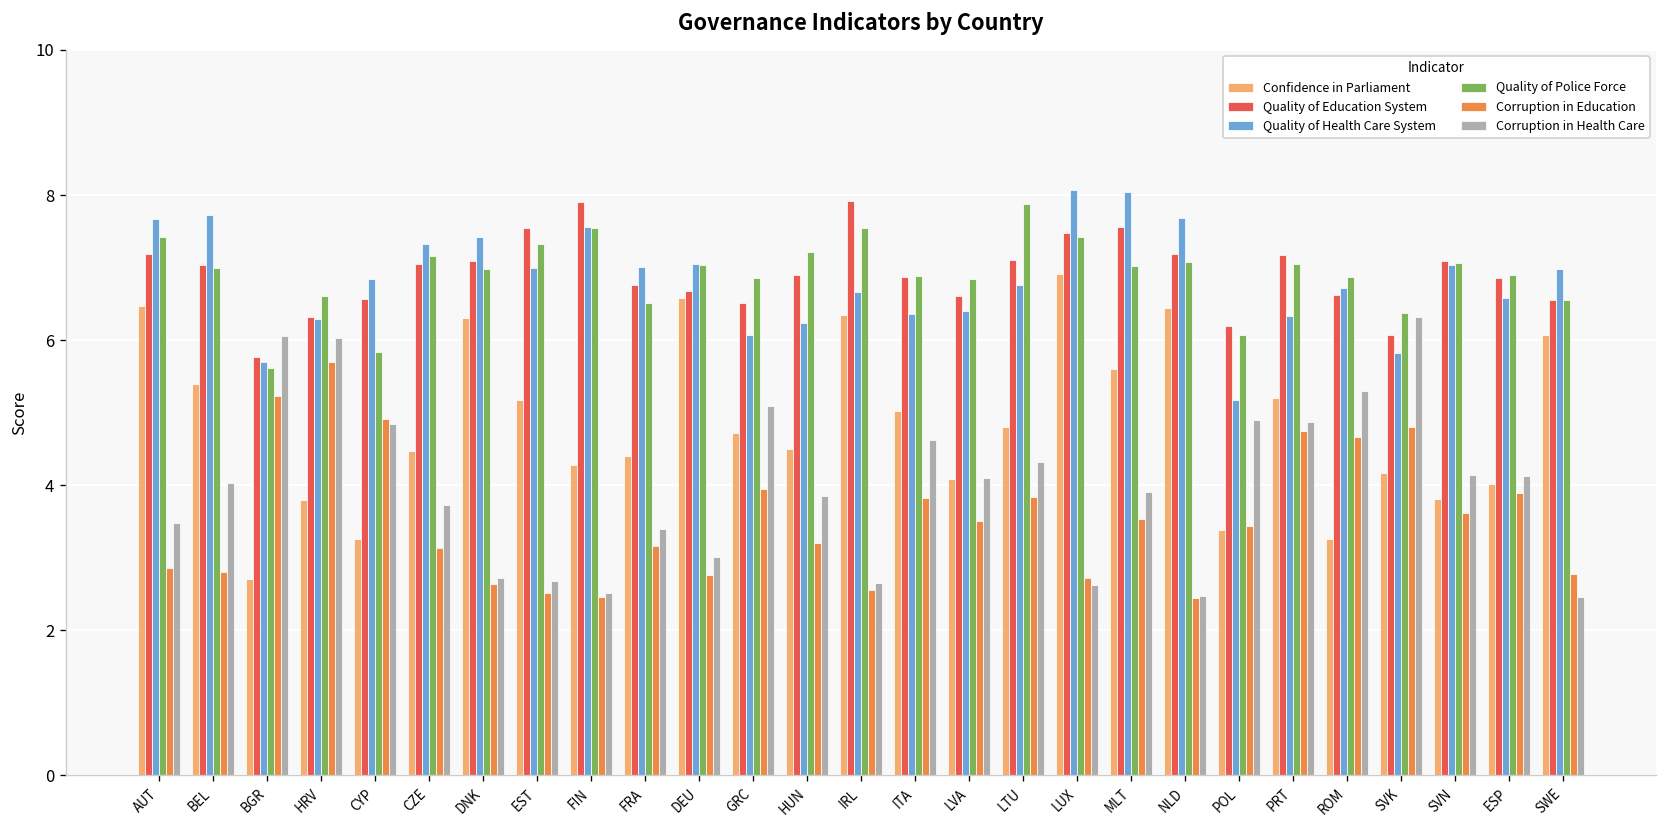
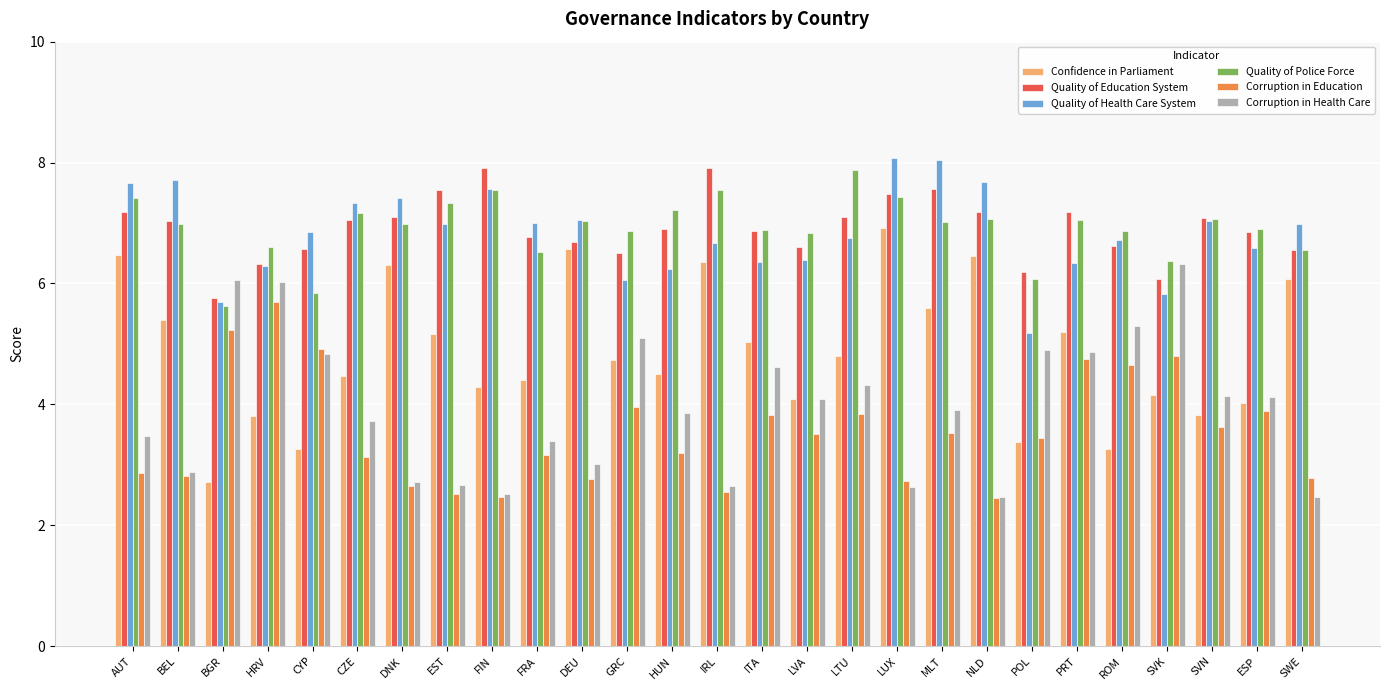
Corruption in Health Care, BEL: 4.0 -> 2.9
